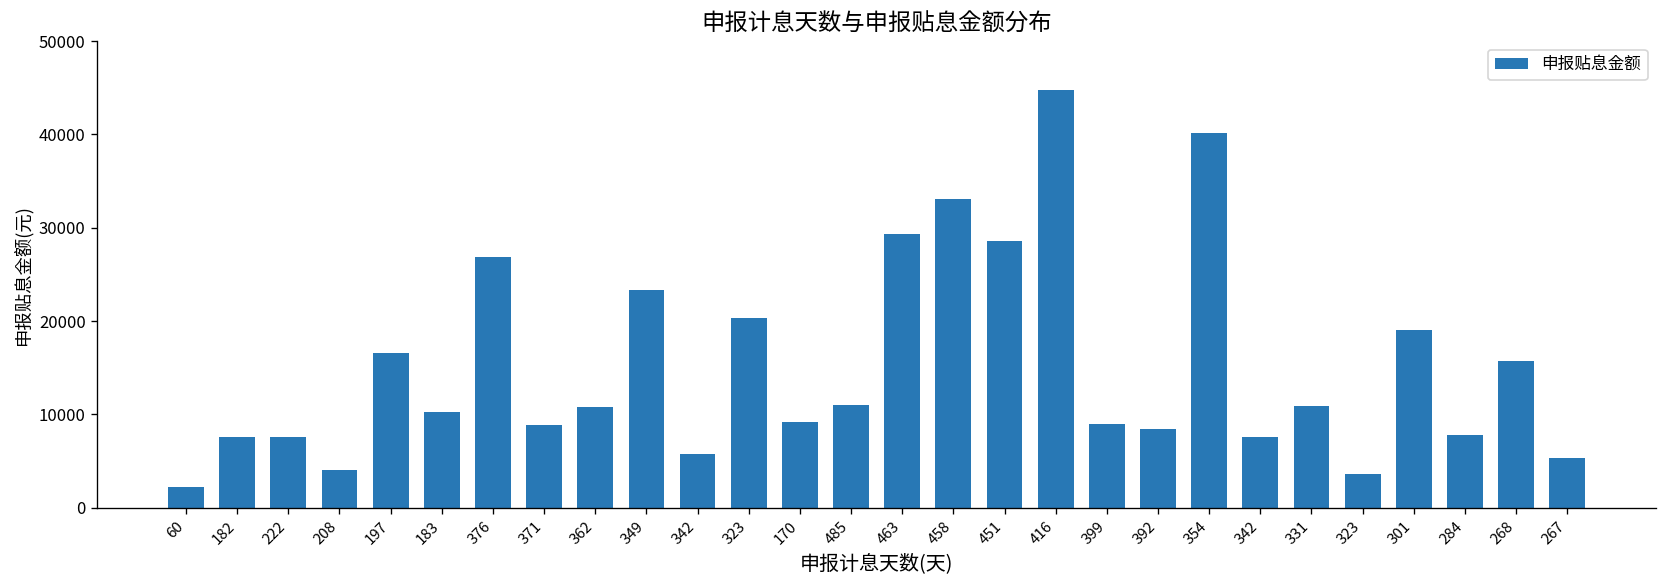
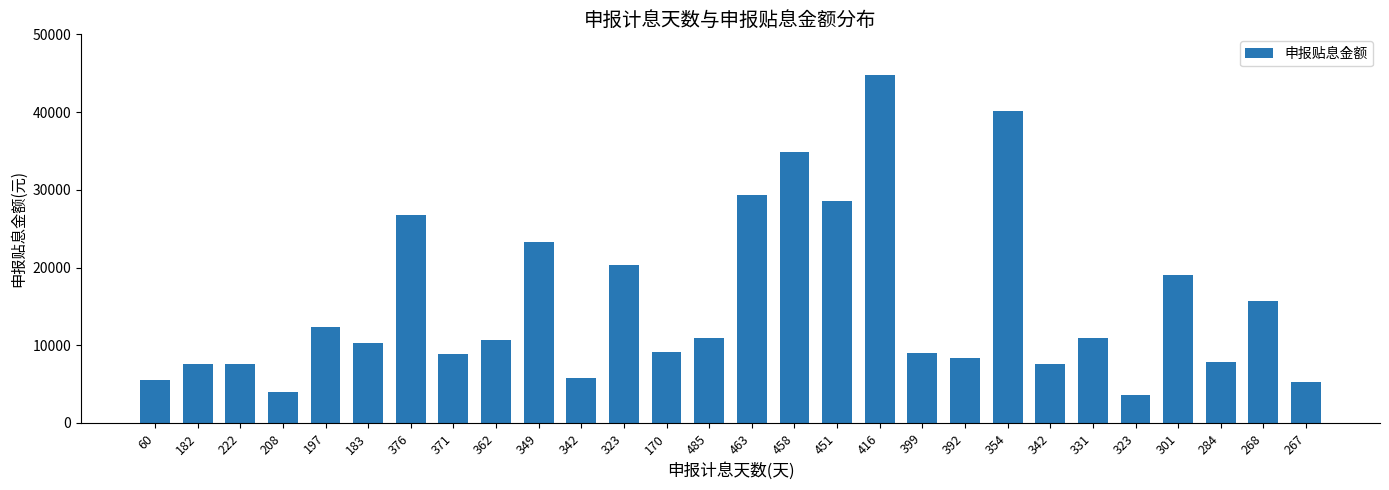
60: 2000 -> 6000
197: 17000 -> 12000
458: 33000 -> 35000
